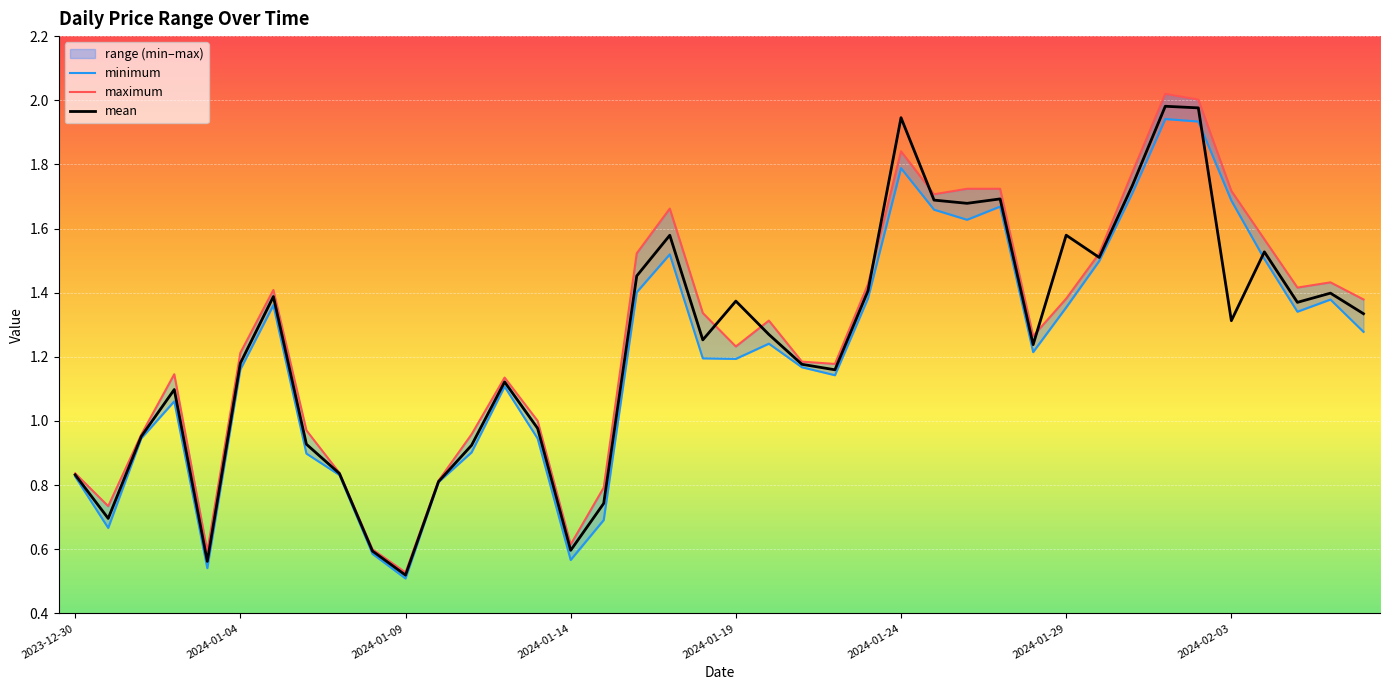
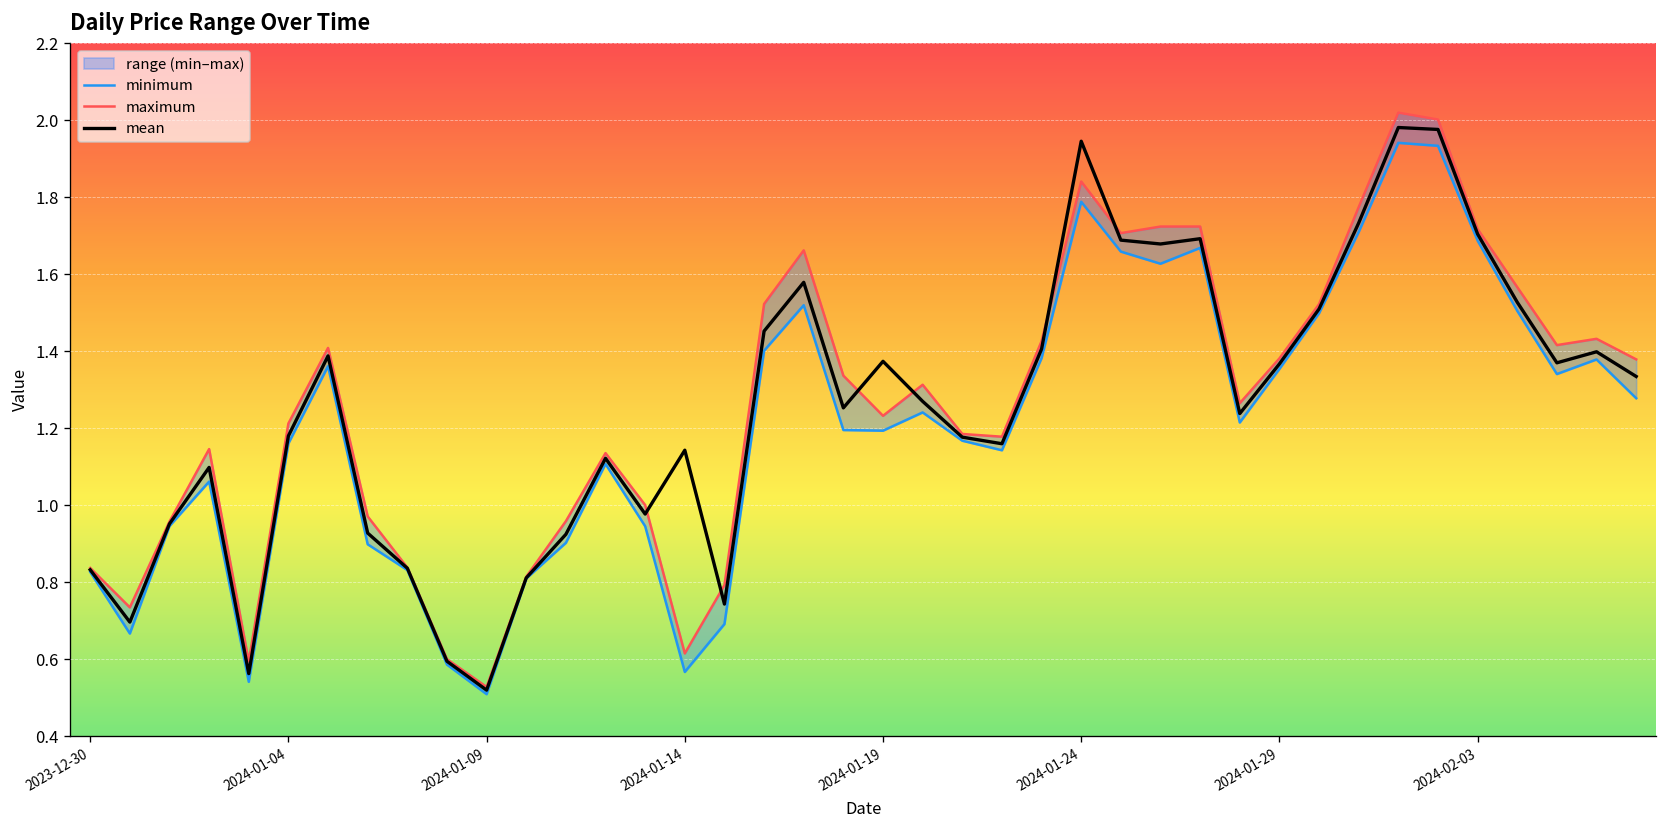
mean, 2024-01-14: 0.60 -> 1.14
mean, 2024-01-29: 1.58 -> 1.37
mean, 2024-02-03: 1.31 -> 1.70
